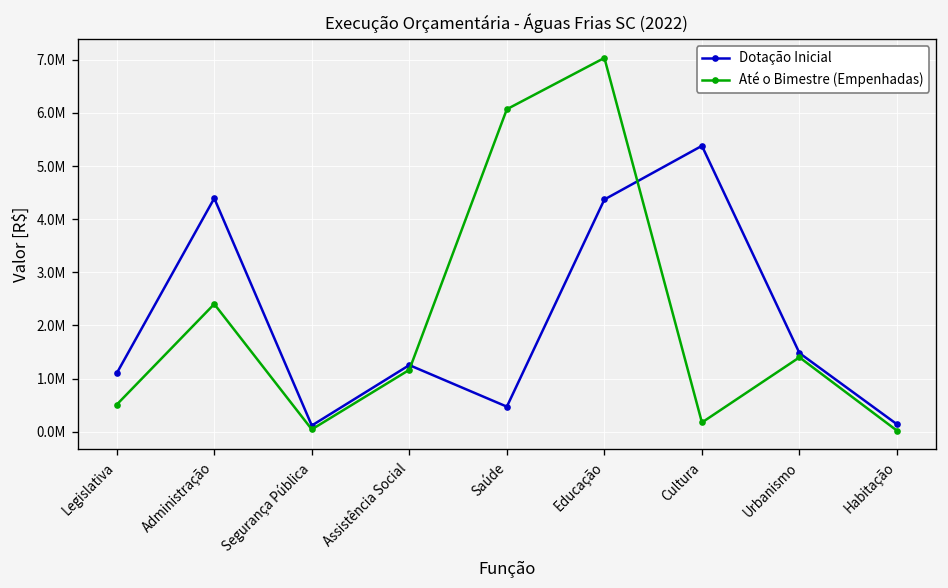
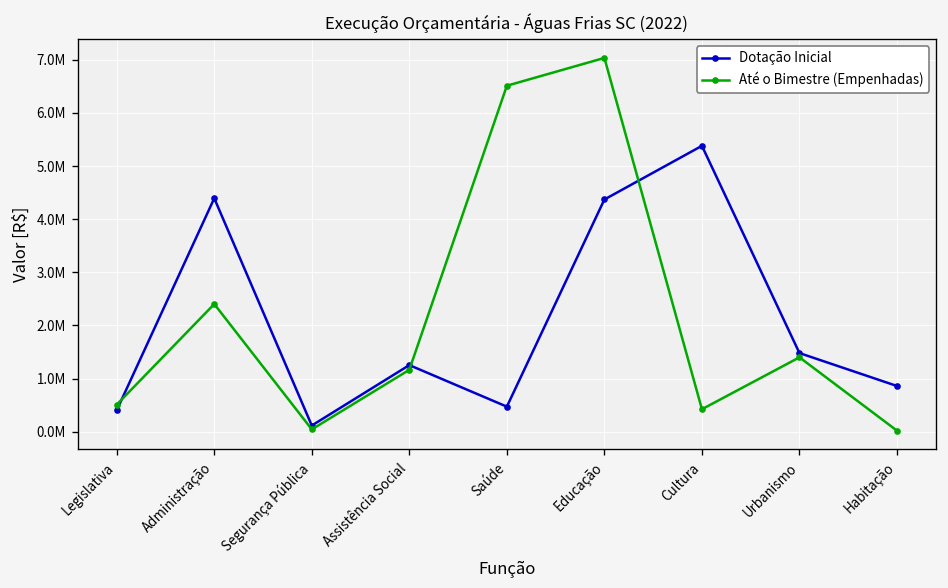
Dotação Inicial, Legislativa: 1100000 -> 400000
Até o Bimestre (Empenhadas), Saúde: 6100000 -> 6500000
Até o Bimestre (Empenhadas), Cultura: 200000 -> 400000
Dotação Inicial, Habitação: 100000 -> 900000
